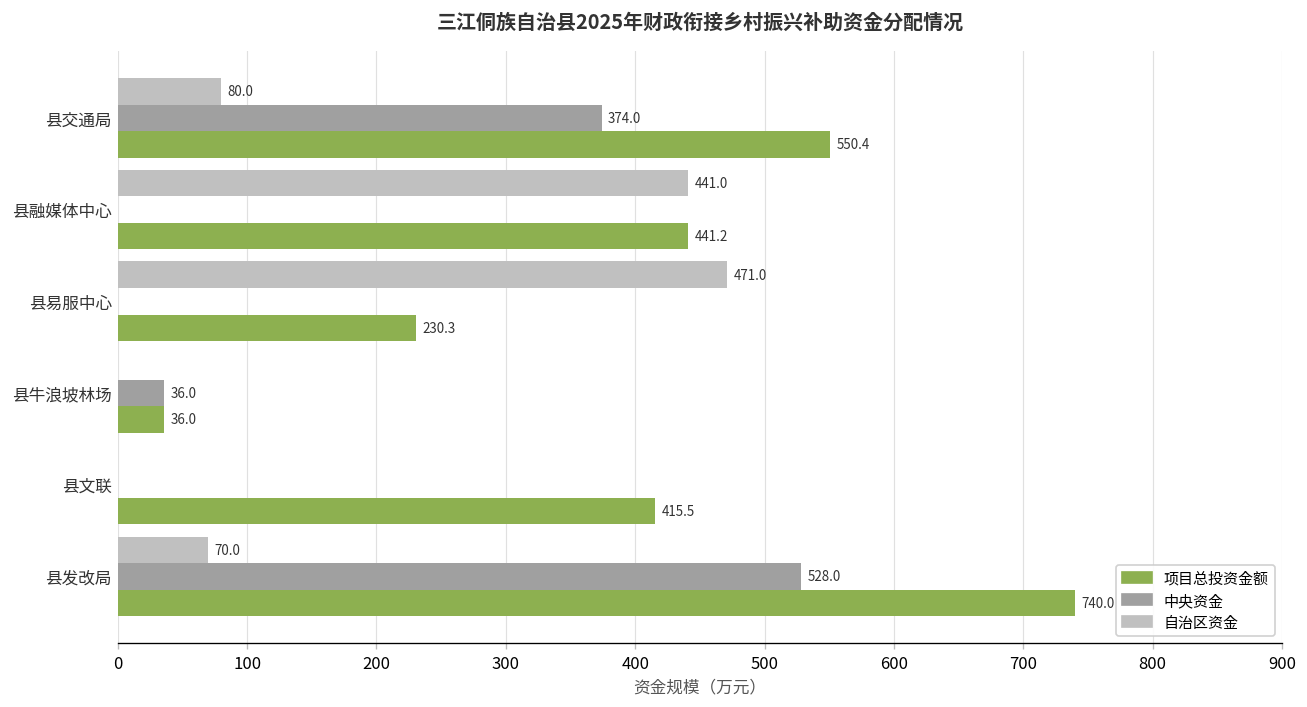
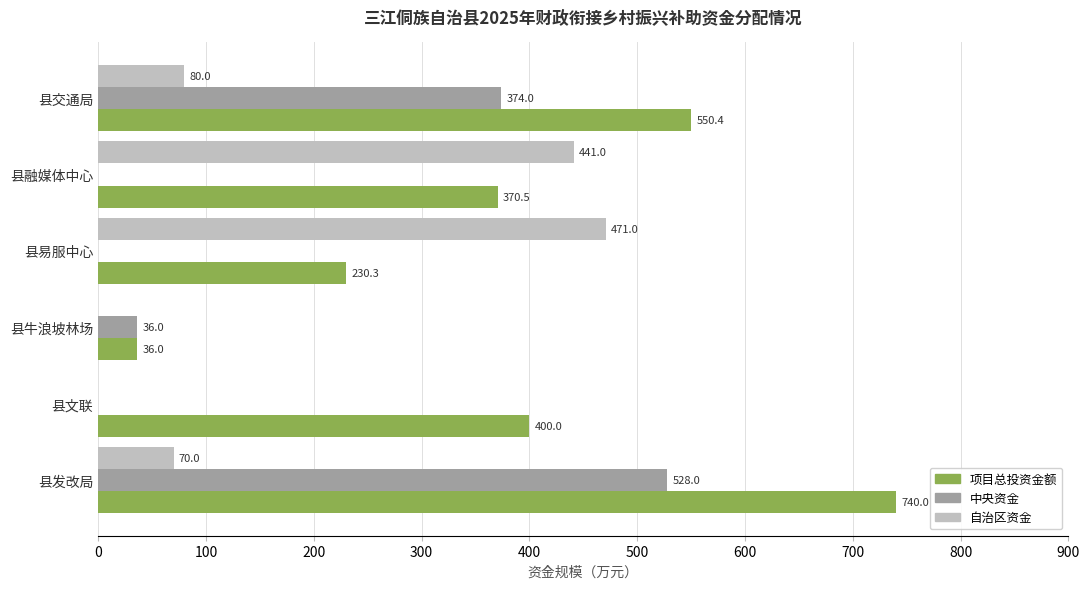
项目总投资金额, 县融媒体中心: 441.2 -> 370.5
项目总投资金额, 县文联: 415.5 -> 400.0
